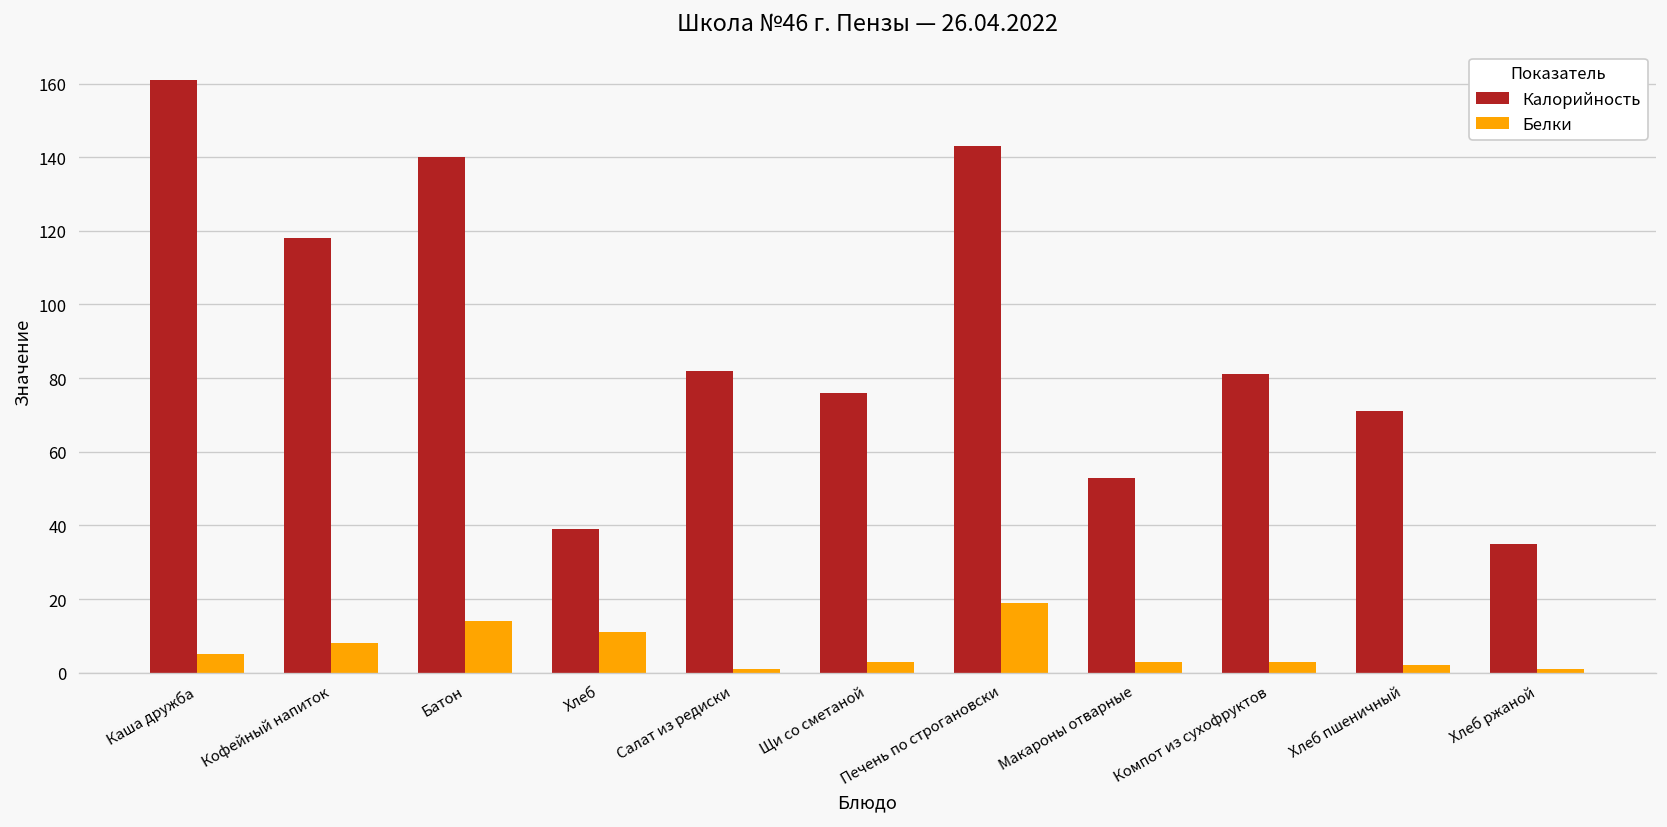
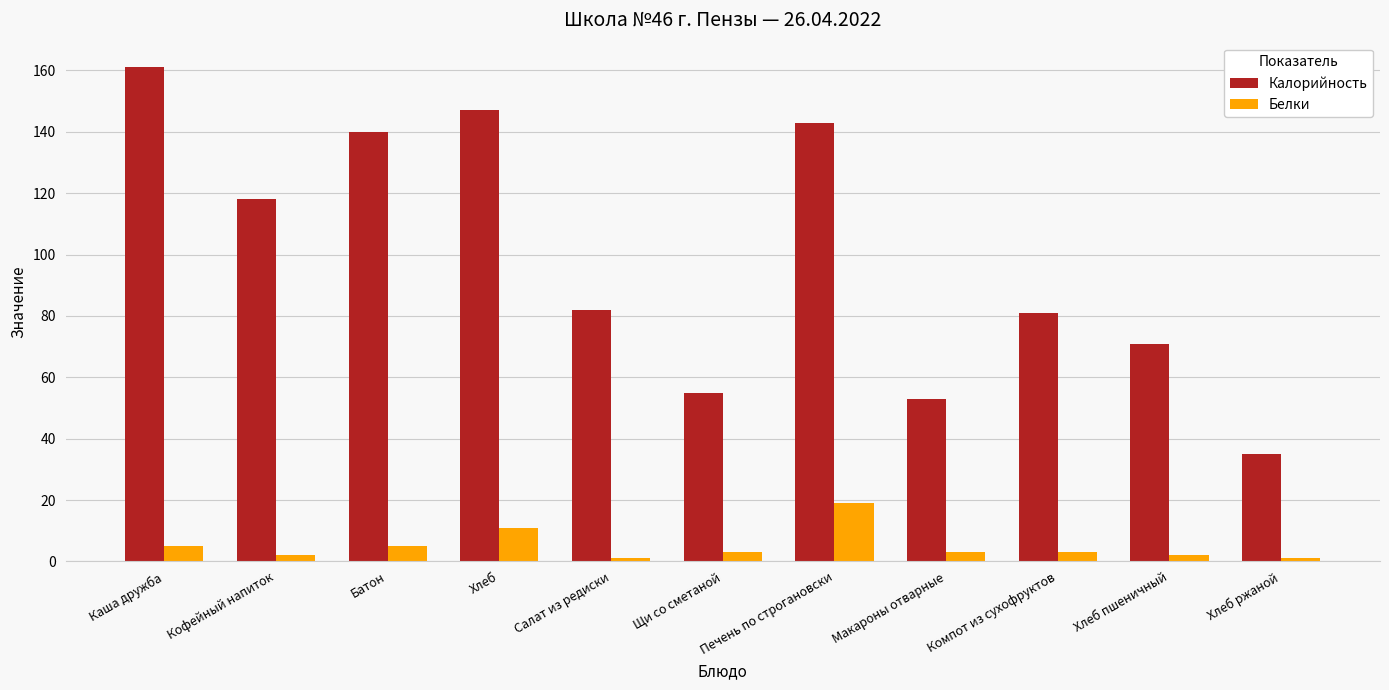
Белки, Кофейный напиток: 8 -> 2
Белки, Батон: 14 -> 5
Калорийность, Хлеб: 39 -> 147
Калорийность, Щи со сметаной: 76 -> 55
